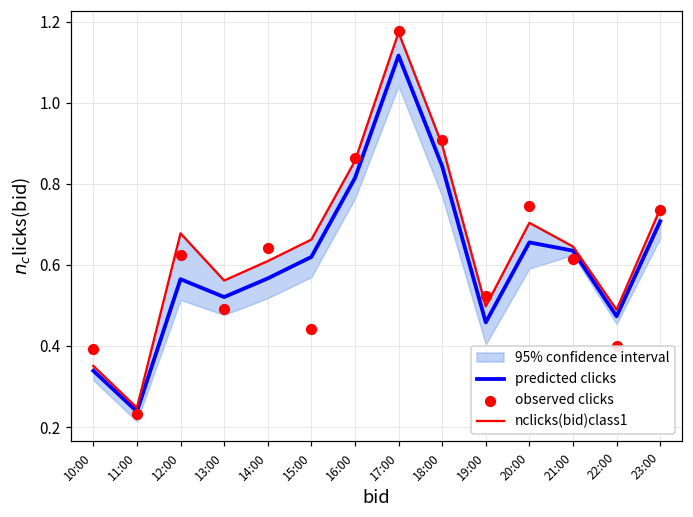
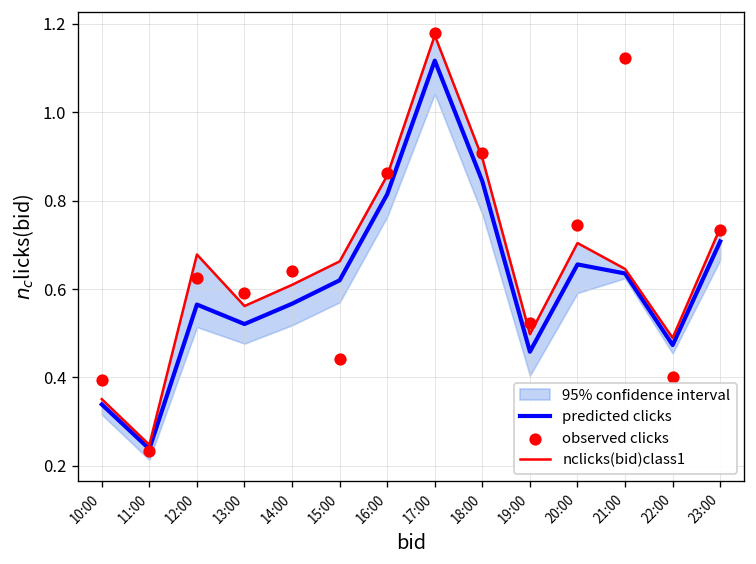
observed clicks, 13:00: 0.49 -> 0.59
observed clicks, 21:00: 0.61 -> 1.12
